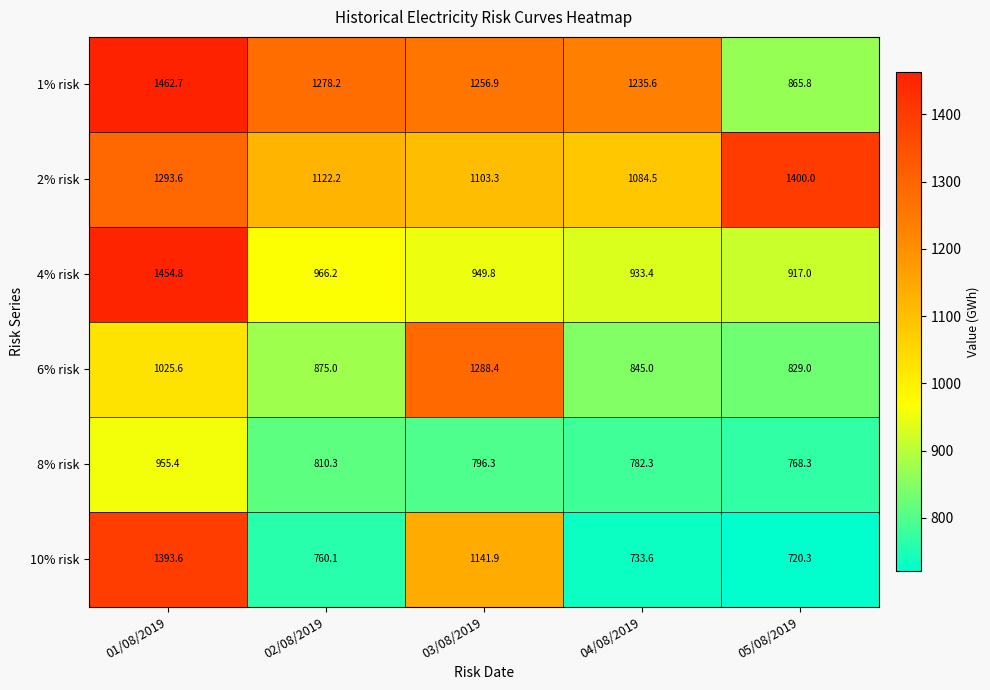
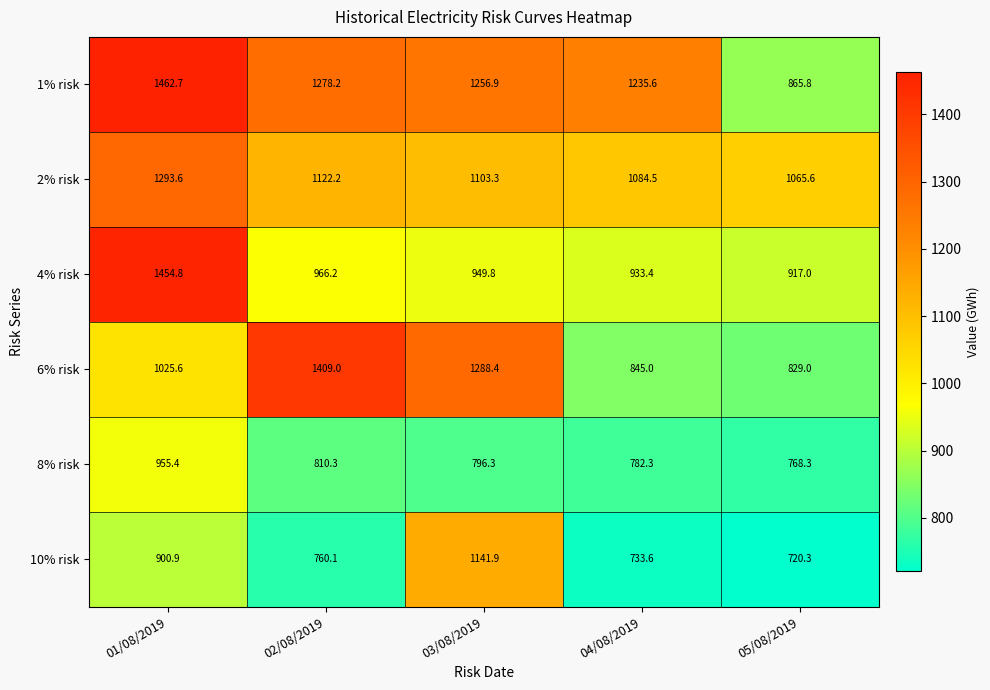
2% risk, 05/08/2019: 1400.0 -> 1065.6
6% risk, 02/08/2019: 875.0 -> 1409.0
10% risk, 01/08/2019: 1393.6 -> 900.9
